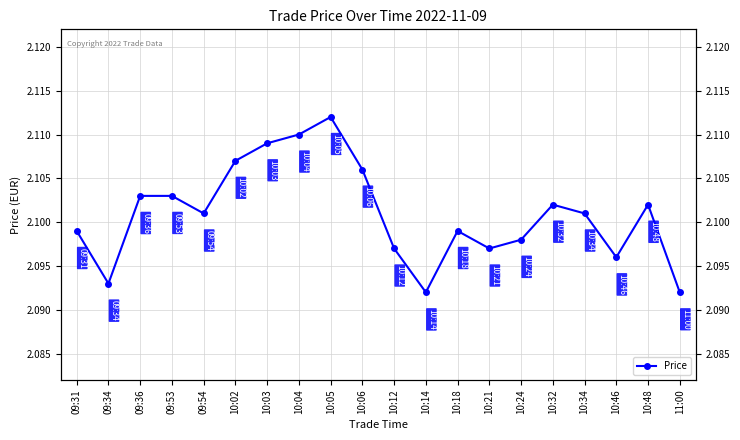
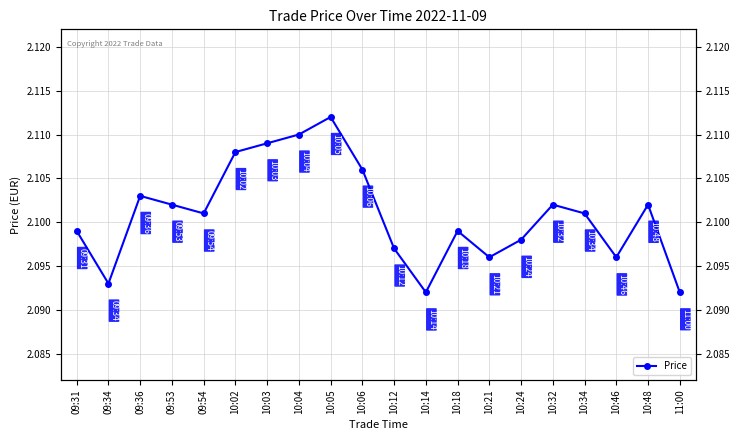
09:53: 2.103 -> 2.102
10:02: 2.107 -> 2.108
10:21: 2.097 -> 2.096
